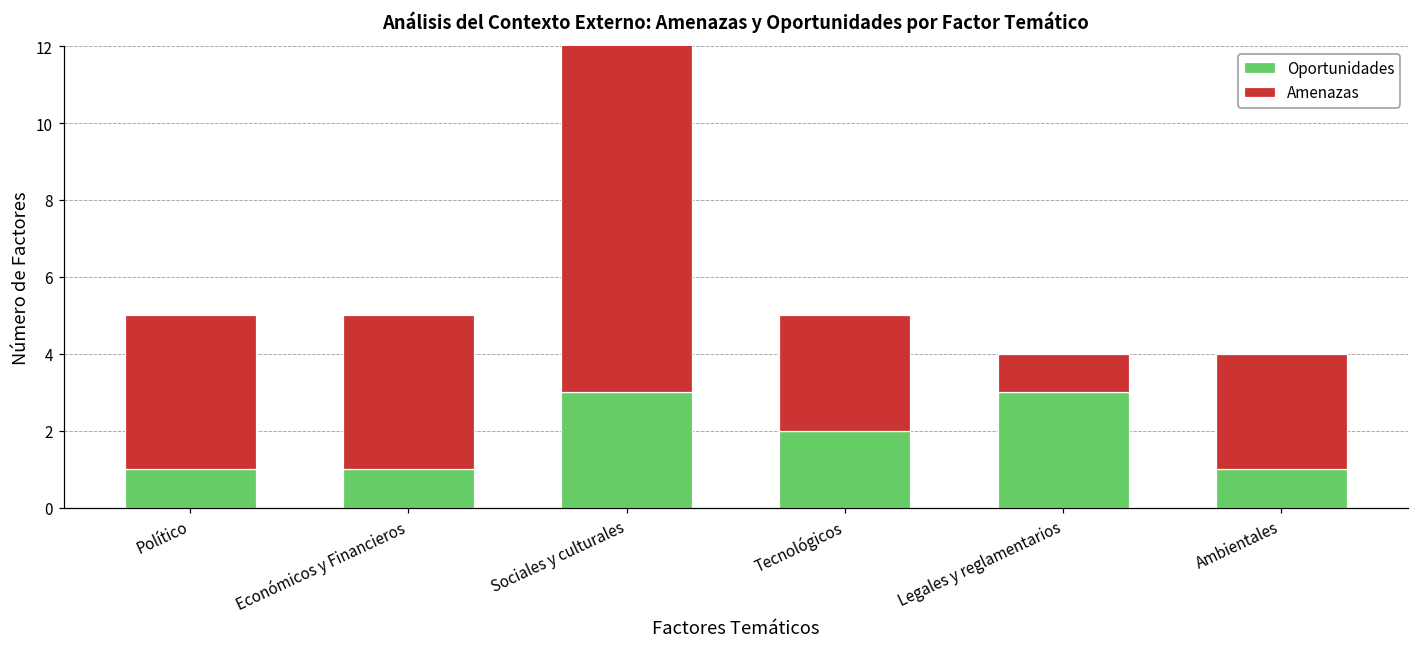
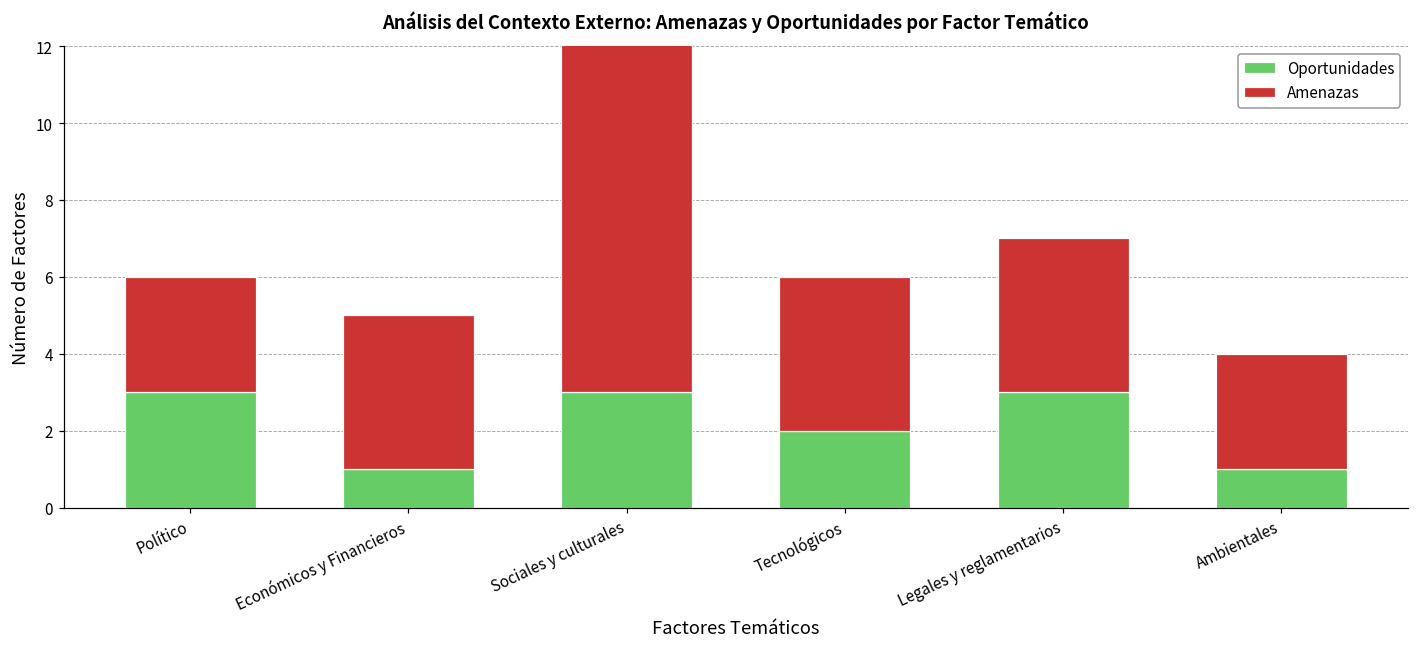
Oportunidades, Político: 1 -> 3
Amenazas, Político: 4 -> 3
Amenazas, Tecnológicos: 3 -> 4
Amenazas, Legales y reglamentarios: 1 -> 4
